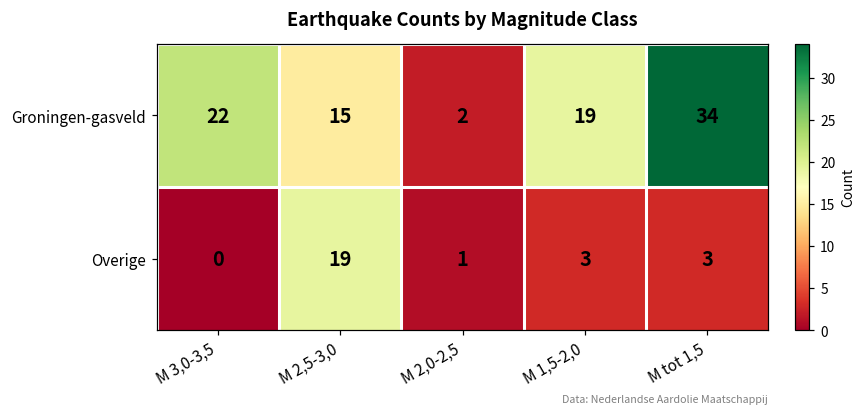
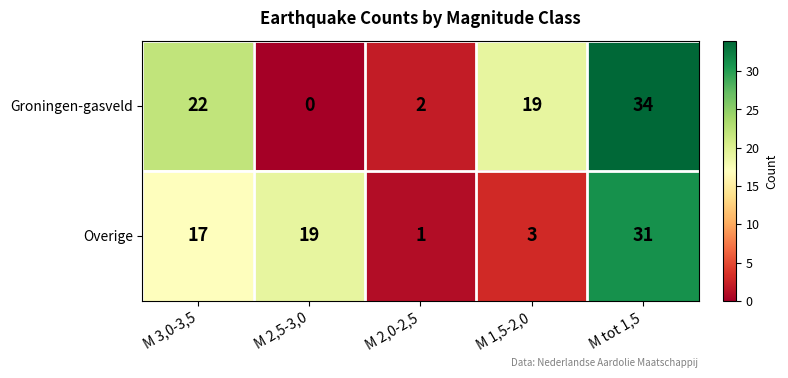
Groningen-gasveld, M 2,5-3,0: 15 -> 0
Overige, M 3,0-3,5: 0 -> 17
Overige, M tot 1,5: 3 -> 31
